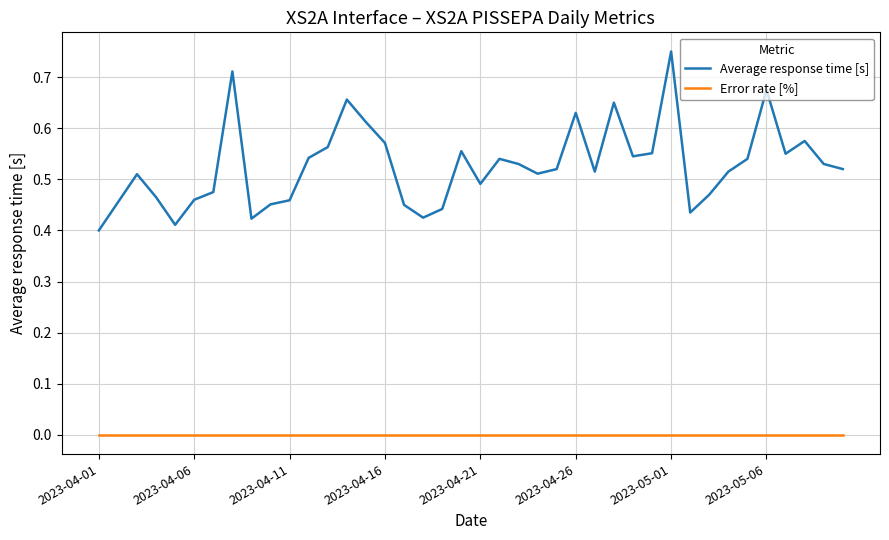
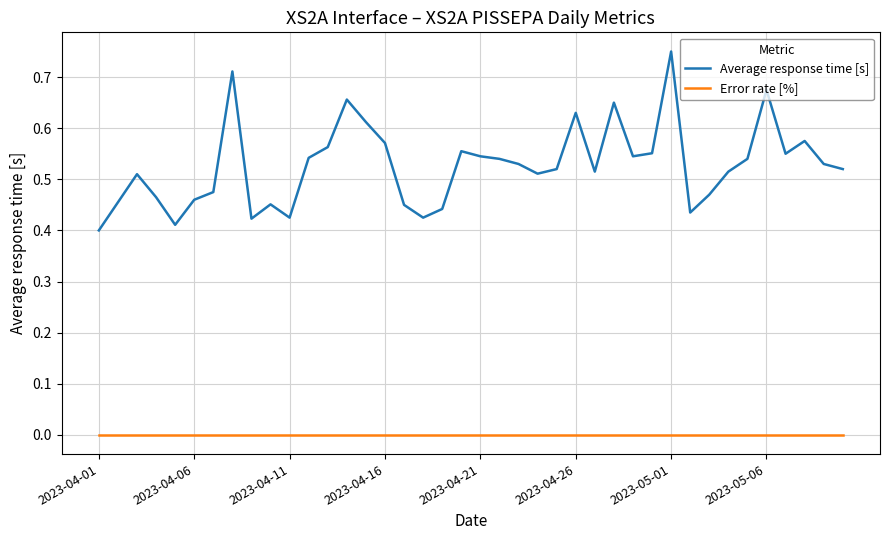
Average response time [s], 2023-04-11: 0.46 -> 0.43
Average response time [s], 2023-04-21: 0.49 -> 0.55
